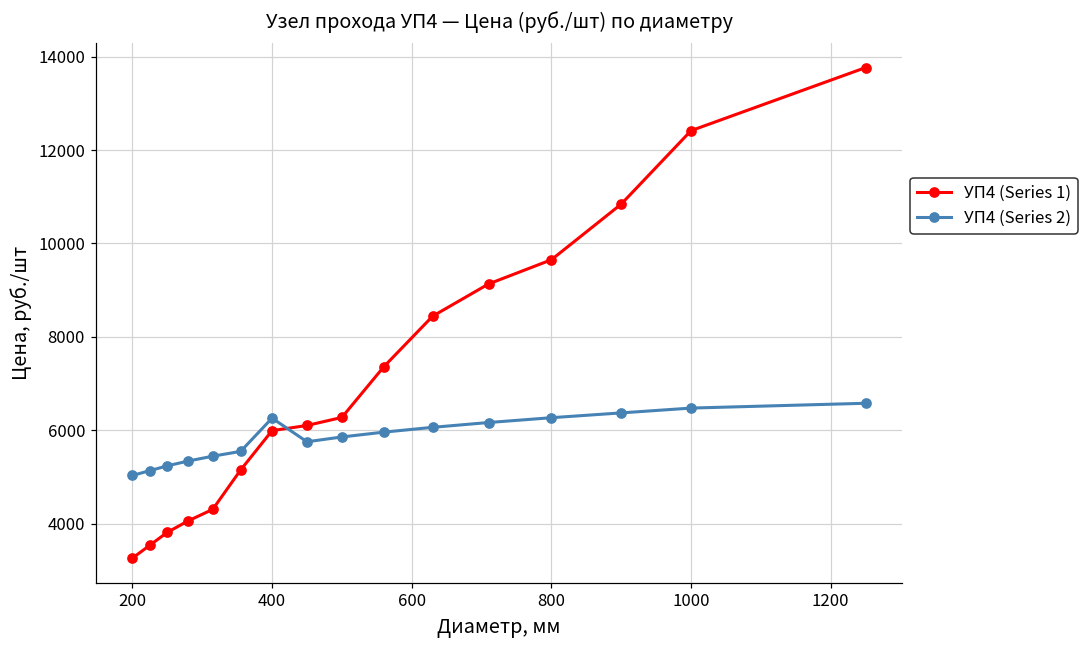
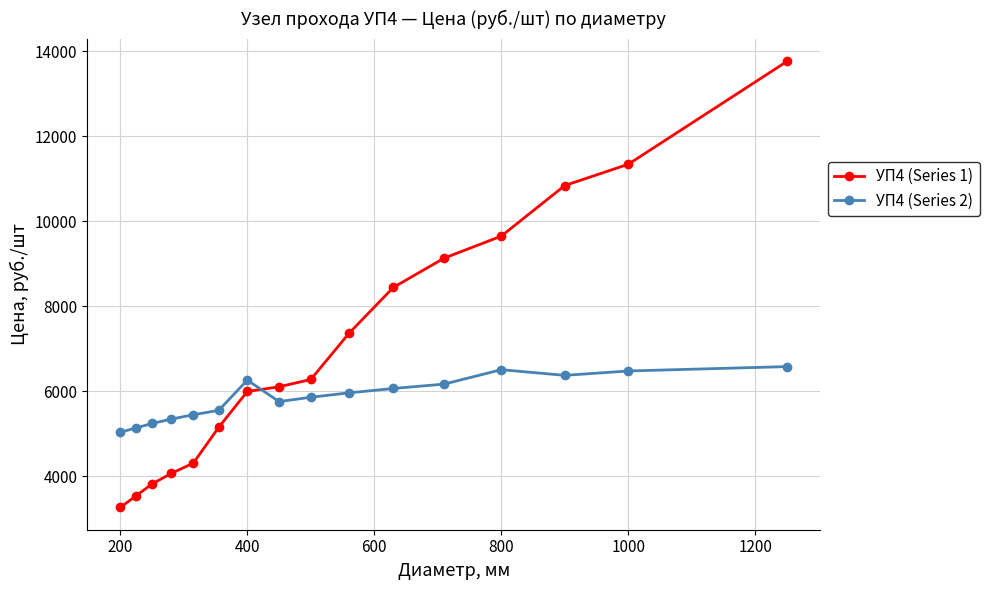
УП4 (Series 2), 800: 6300 -> 6500
УП4 (Series 1), 1000: 12400 -> 11300
